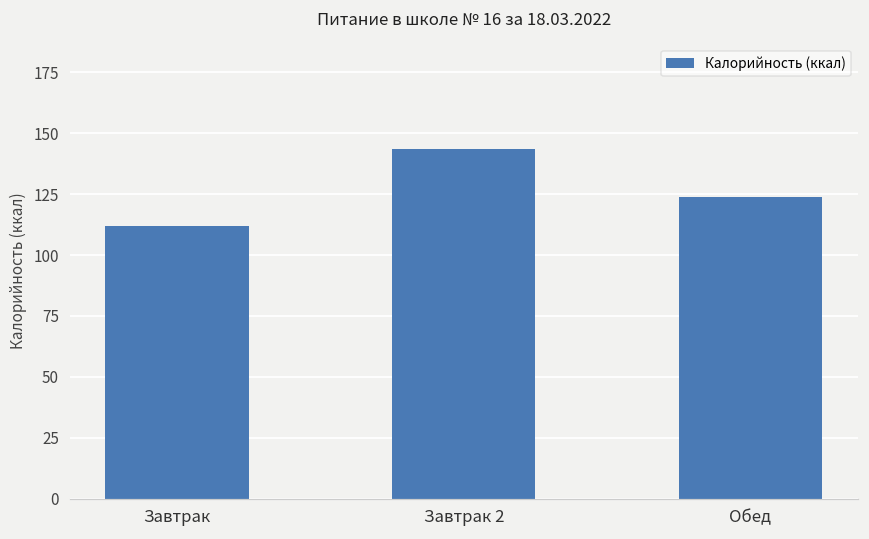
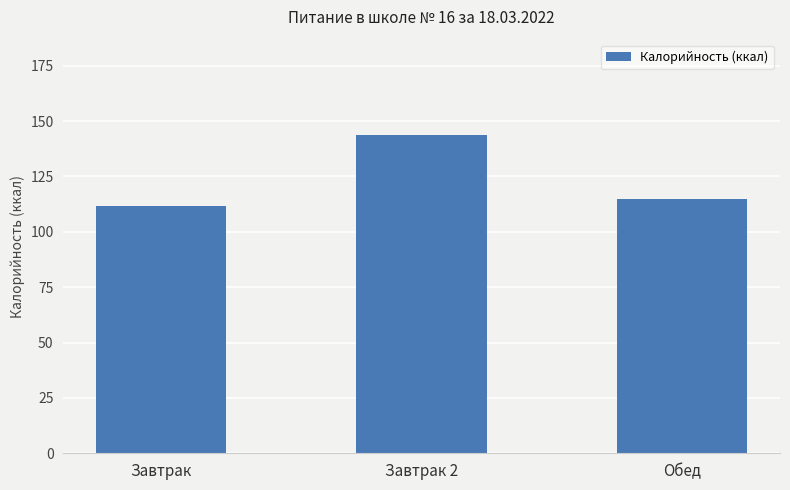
Обед: 124 -> 115
